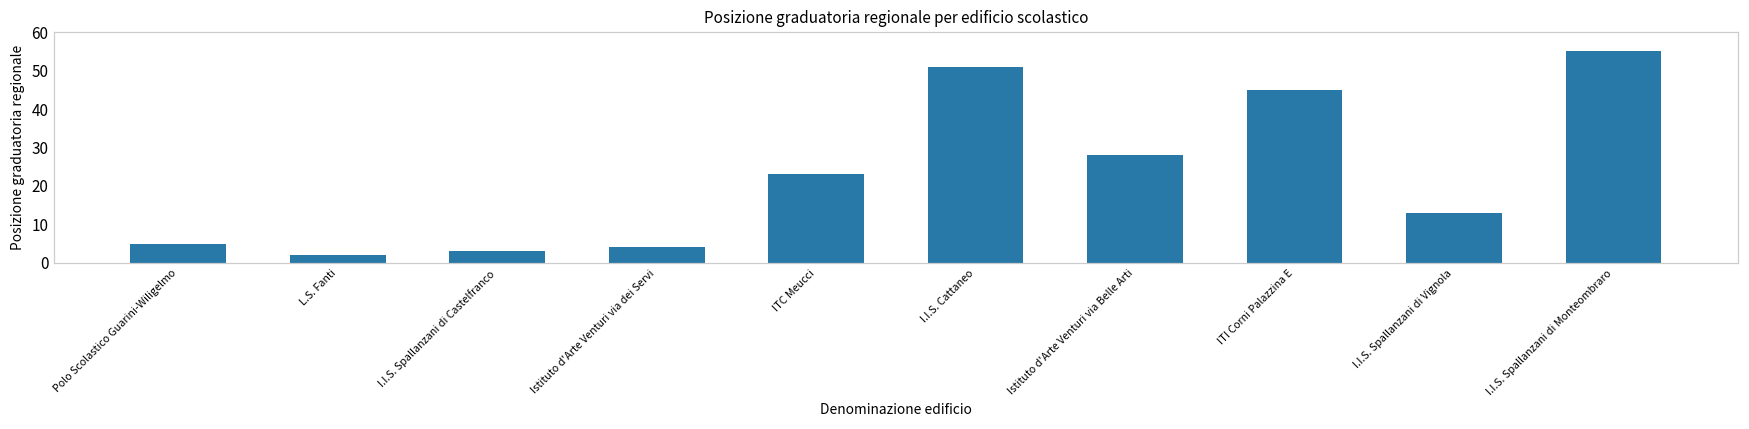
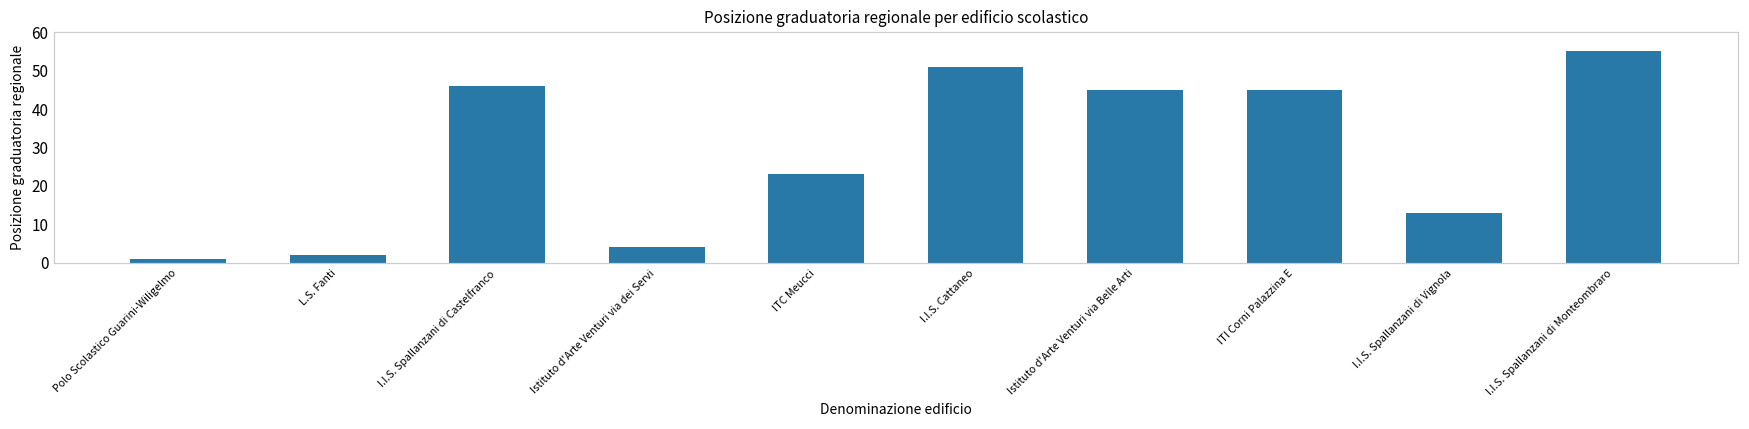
Polo Scolastico Guarini-Wiligelmo: 5 -> 1
I.I.S. Spallanzani di Castelfranco: 3 -> 46
Istituto d'Arte Venturi via Belle Arti: 28 -> 45
